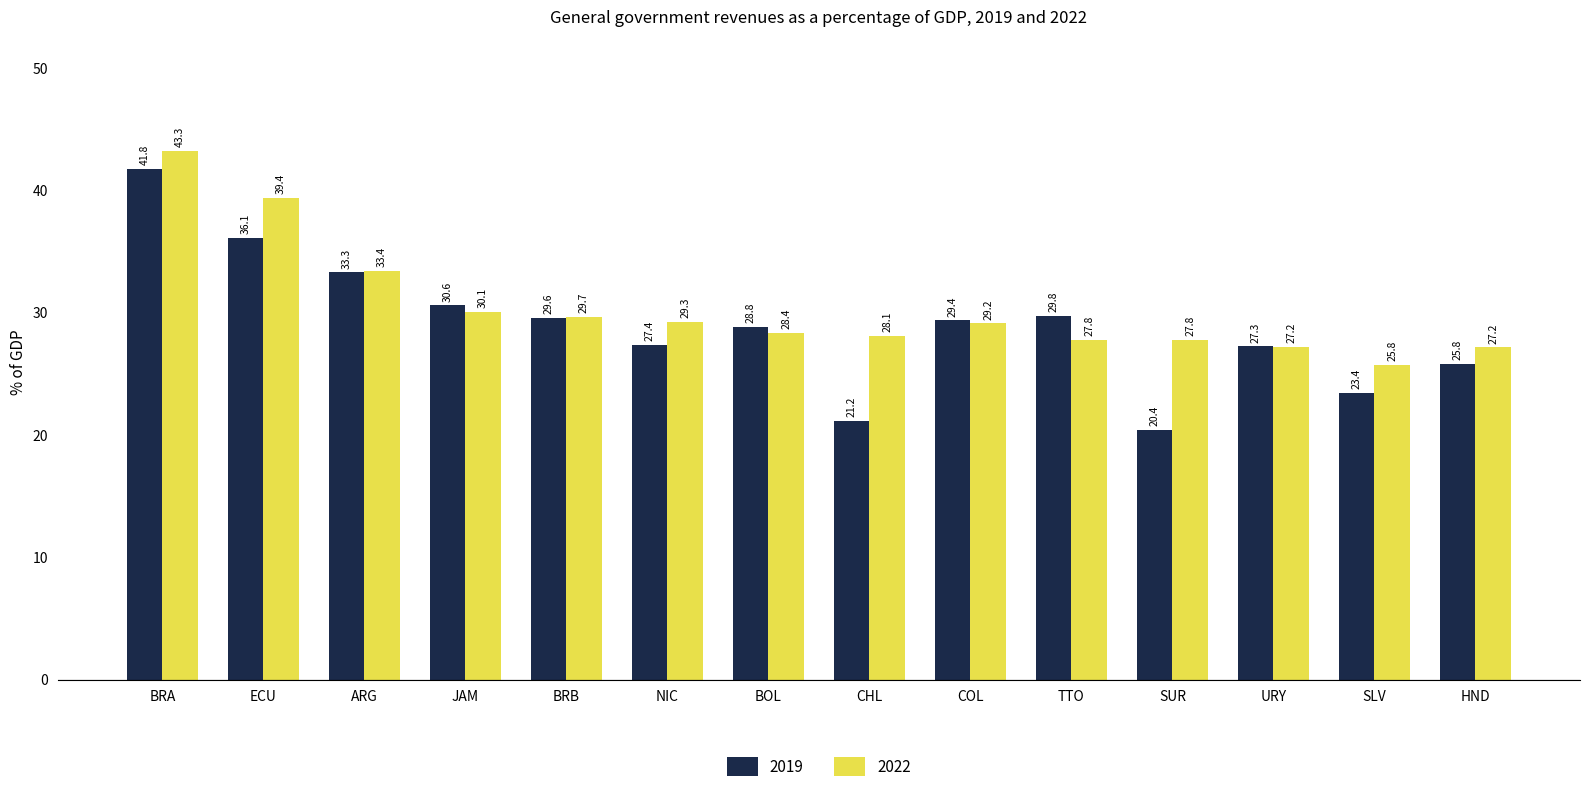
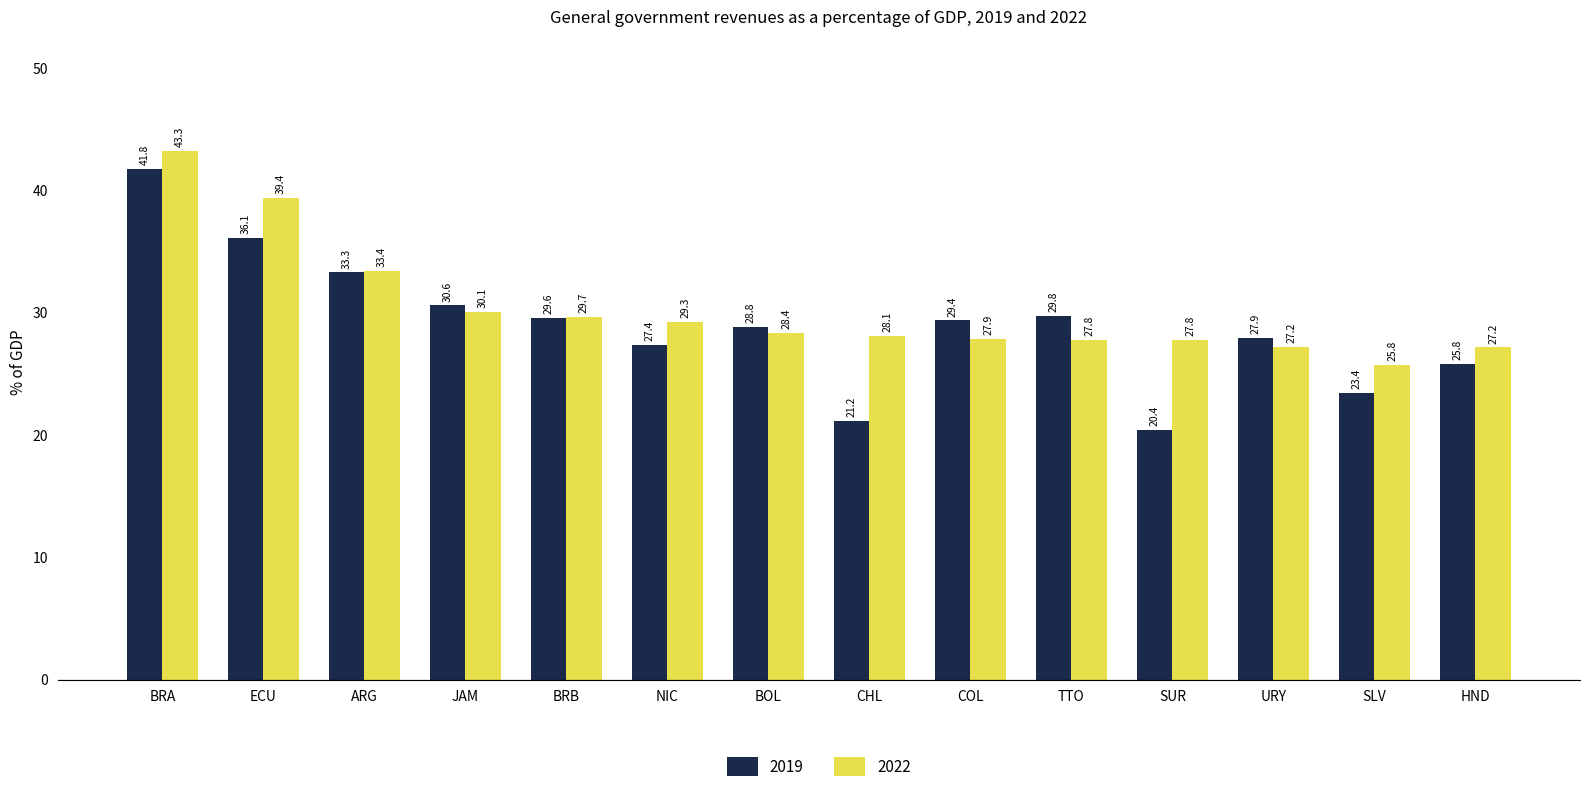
2022, COL: 29.2 -> 27.9
2019, URY: 27.3 -> 27.9
